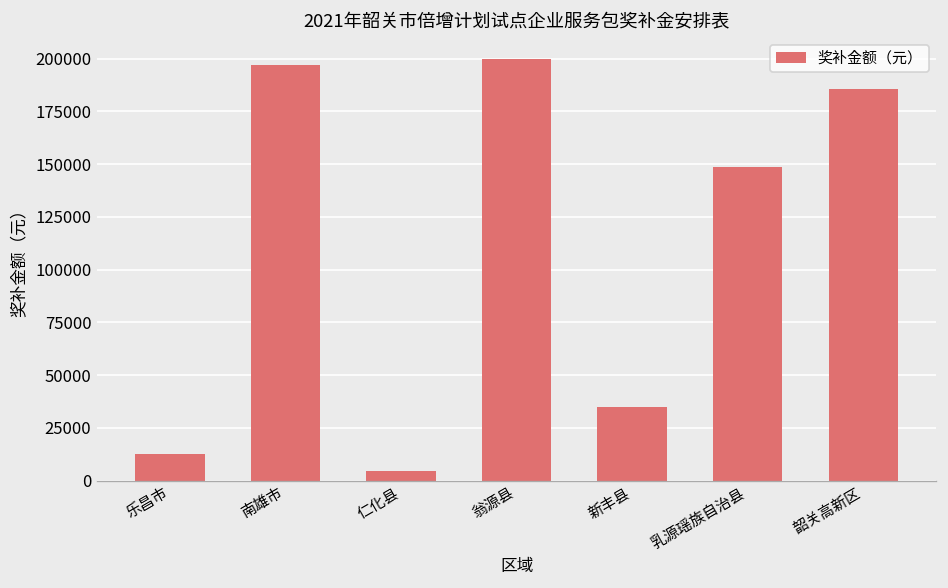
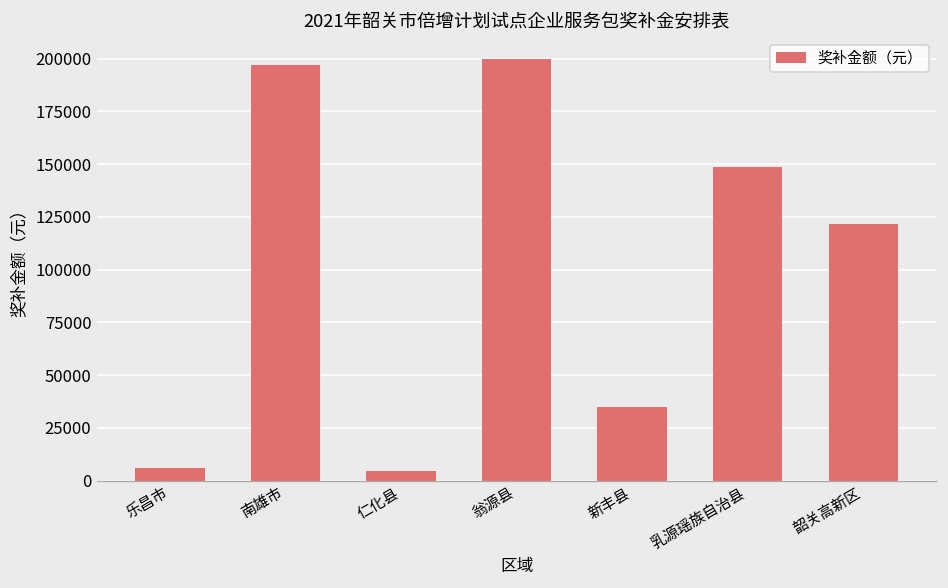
乐昌市: 13000 -> 6000
韶关高新区: 186000 -> 122000
